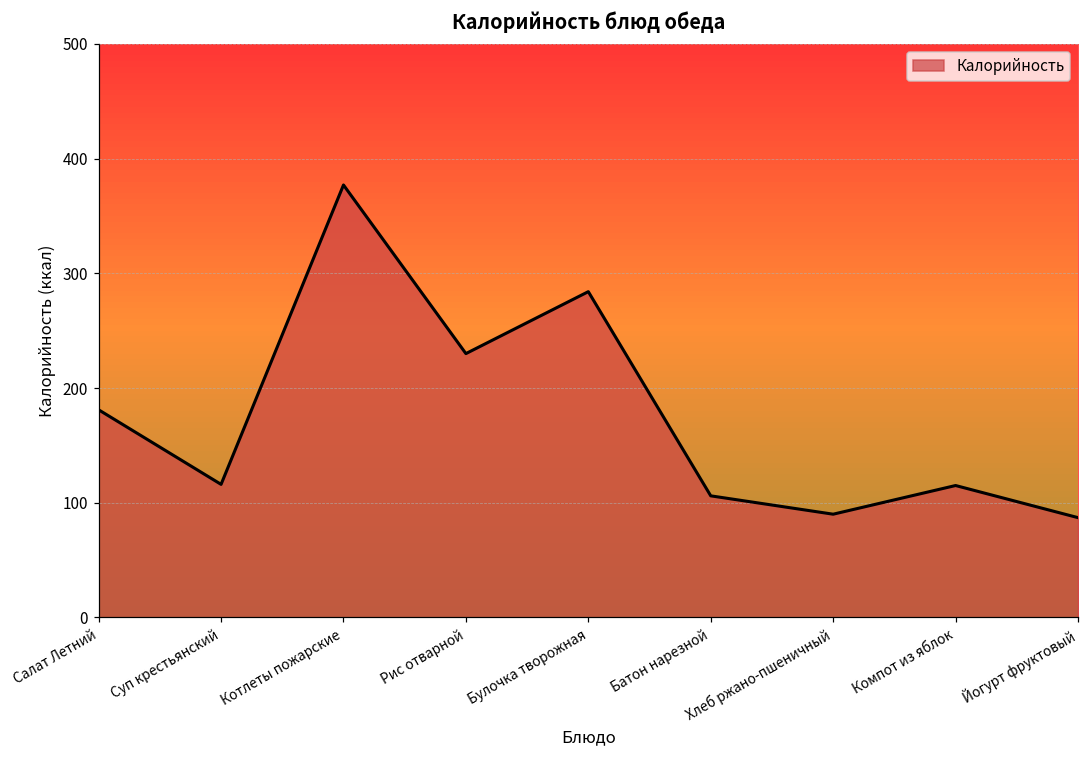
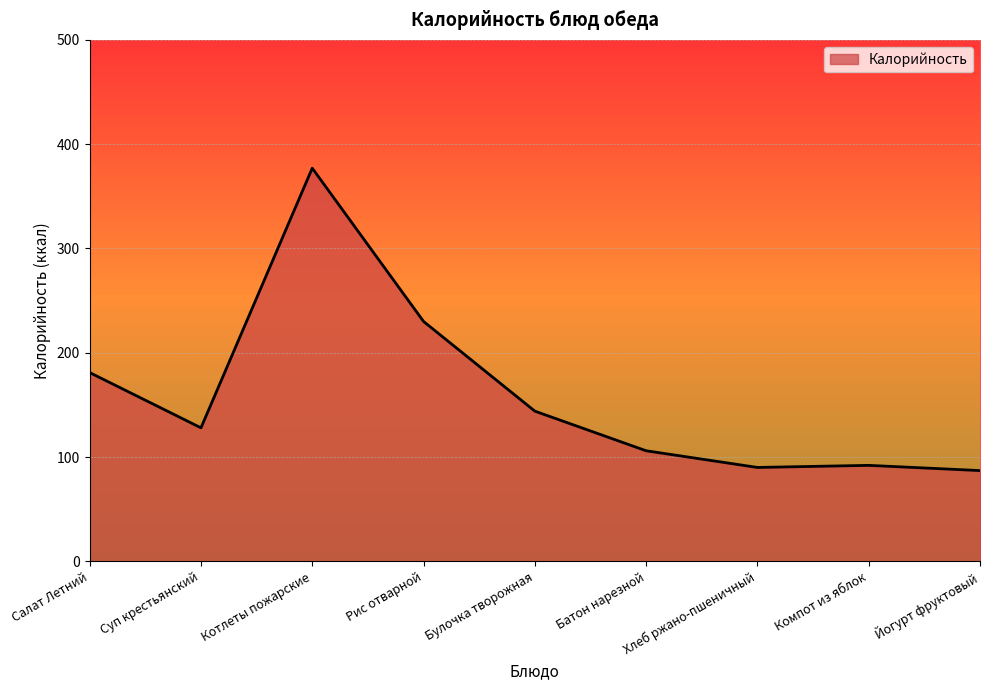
Суп крестьянский: 116 -> 128
Булочка творожная: 284 -> 144
Компот из яблок: 115 -> 92
